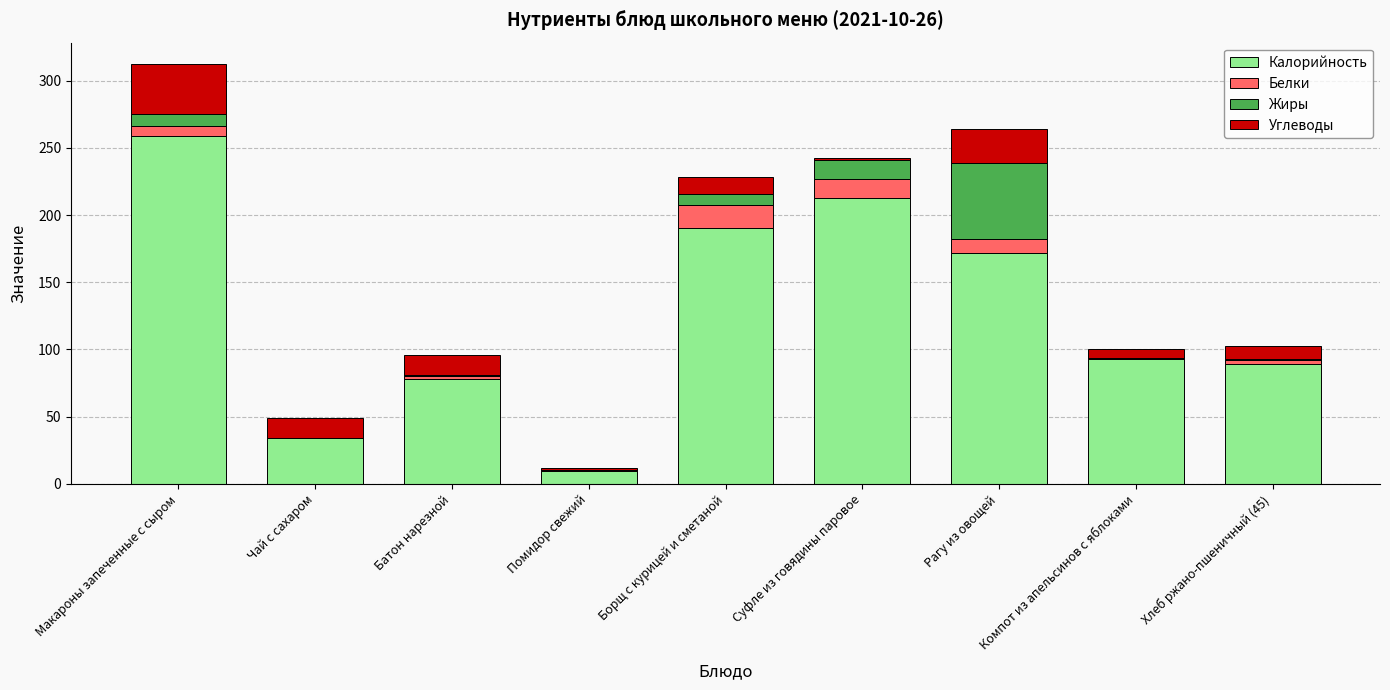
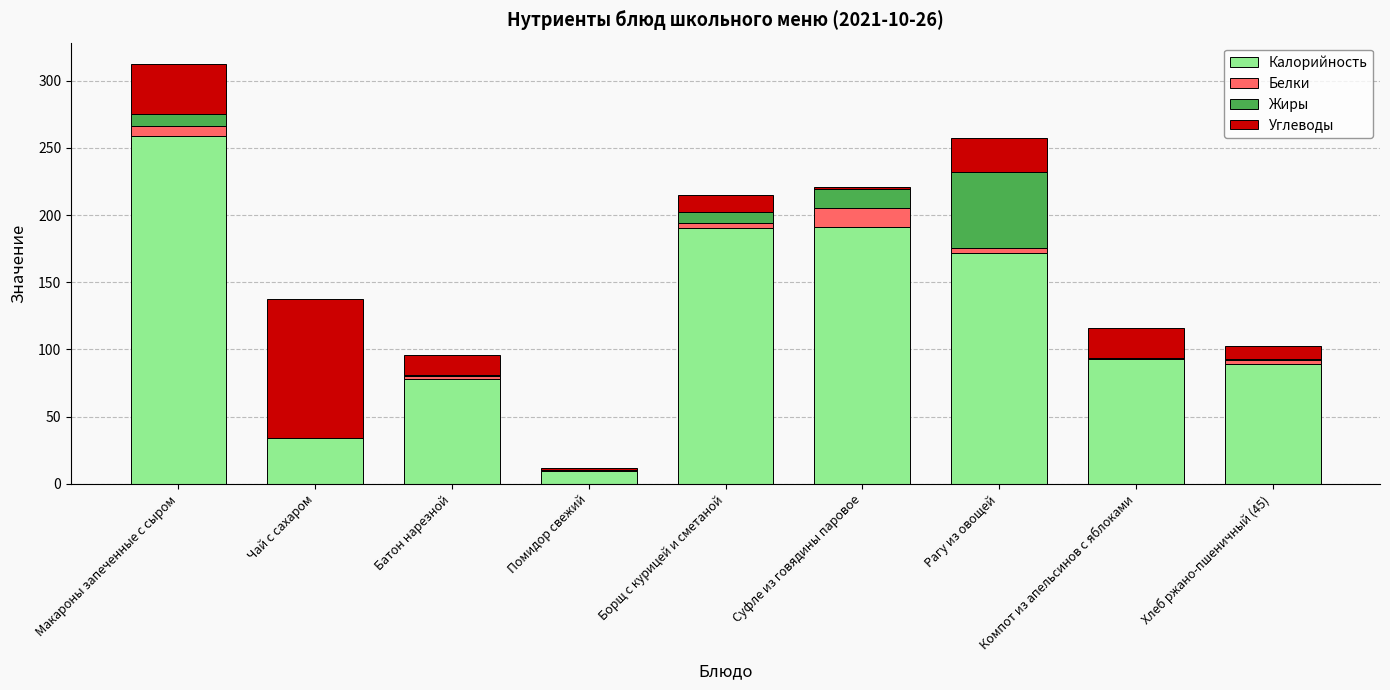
Углеводы, Чай с сахаром: 15 -> 103
Белки, Борщ с курицей и сметаной: 17 -> 4
Калорийность, Суфле из говядины паровое: 213 -> 191
Белки, Рагу из овощей: 11 -> 4
Углеводы, Компот из апельсинов с яблоками: 7 -> 22
